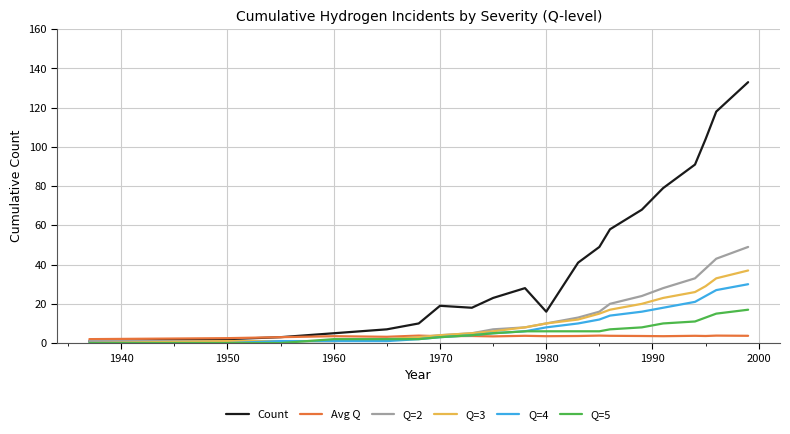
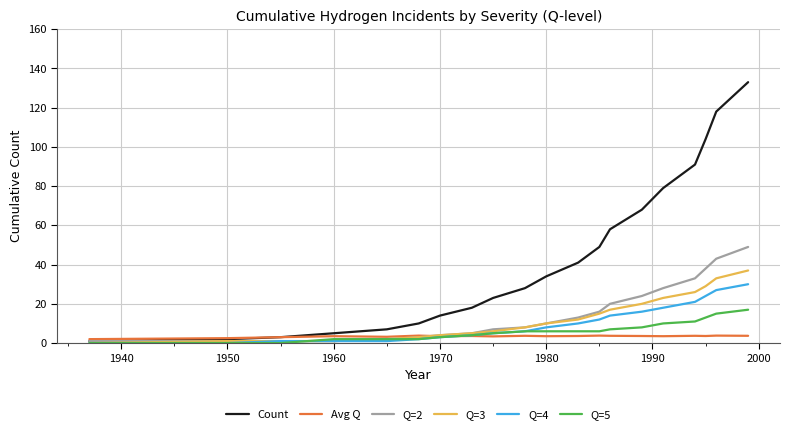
Count, 1970: 19 -> 14
Count, 1980: 16 -> 34
